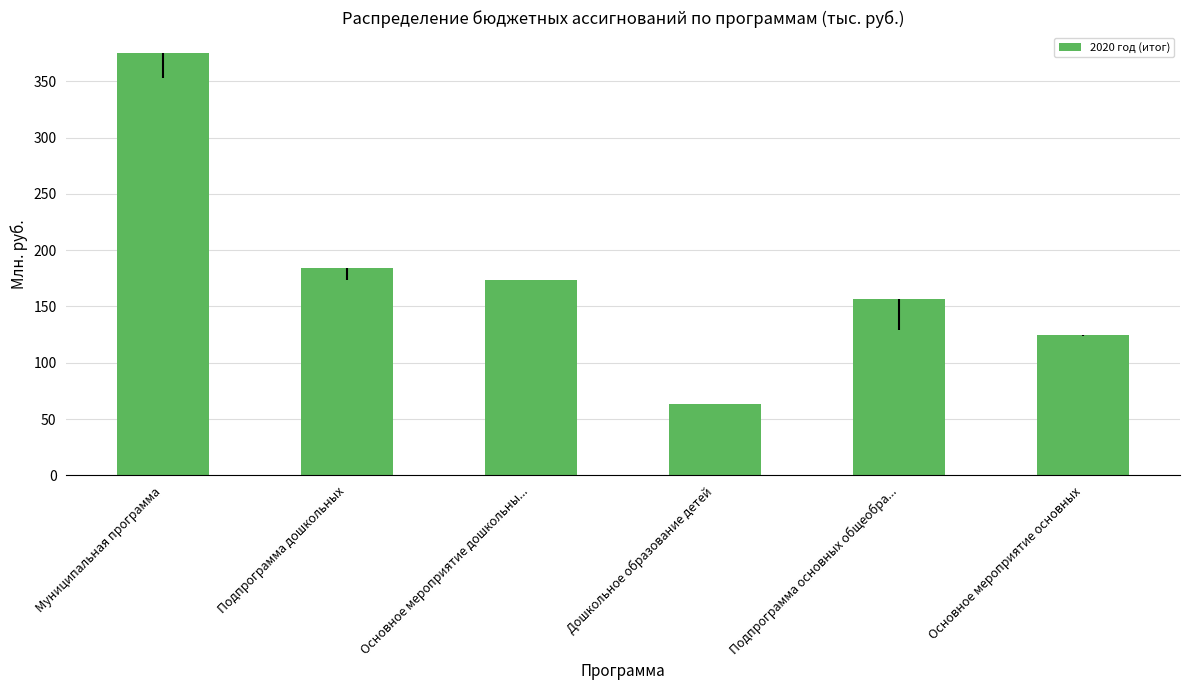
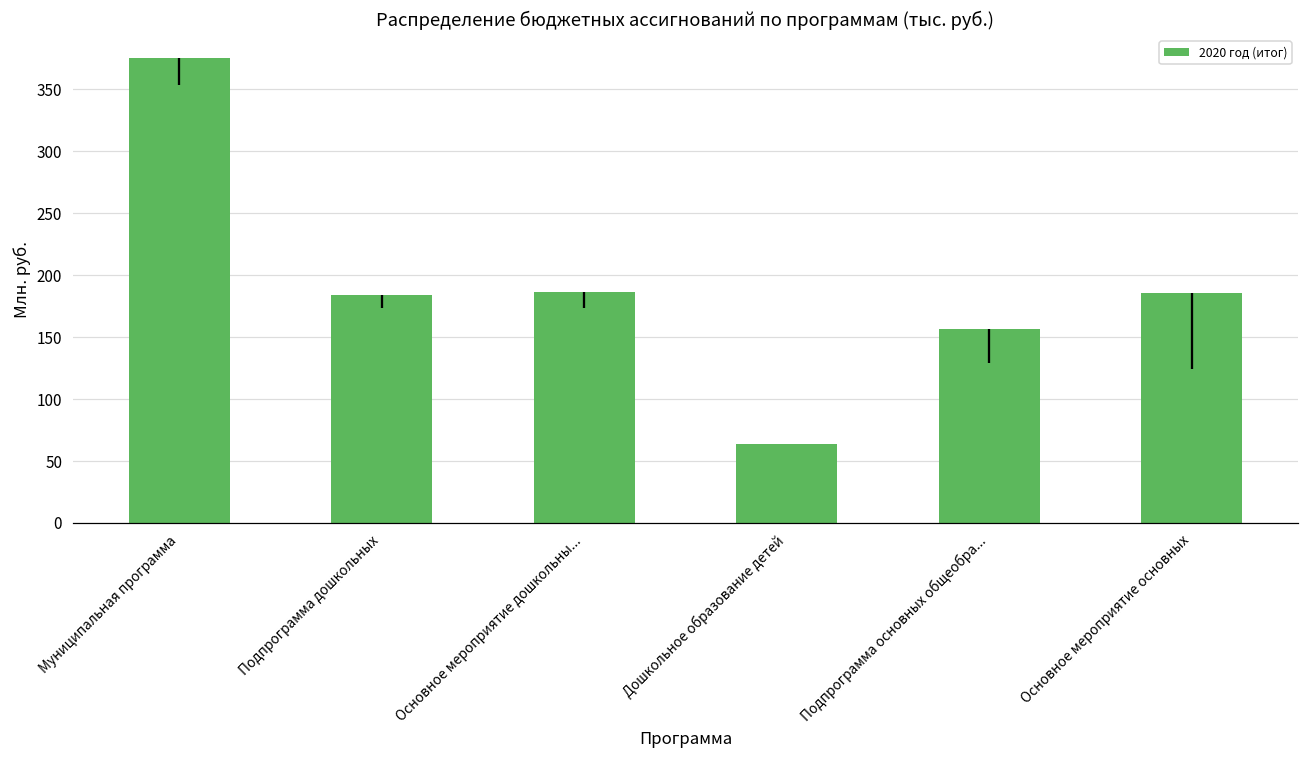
Основное мероприятие дошкольны...: 173 -> 186
Основное мероприятие основных: 125 -> 185
